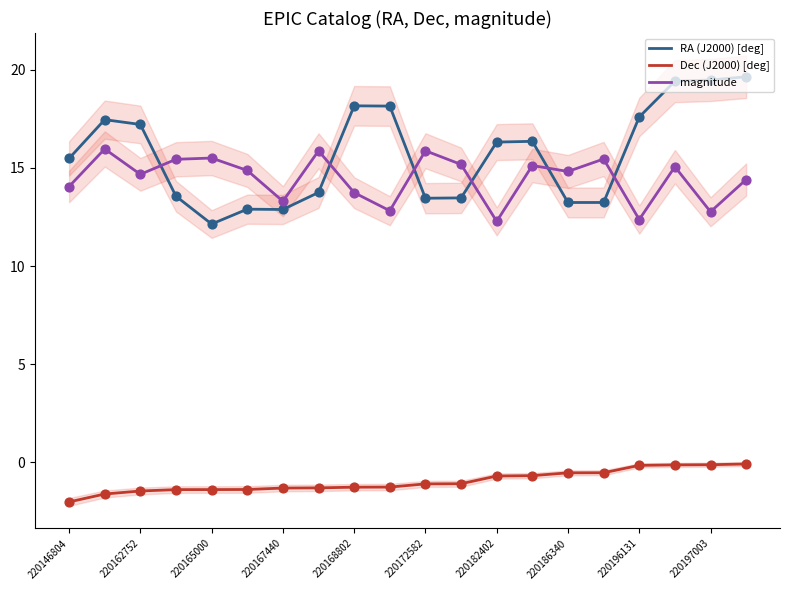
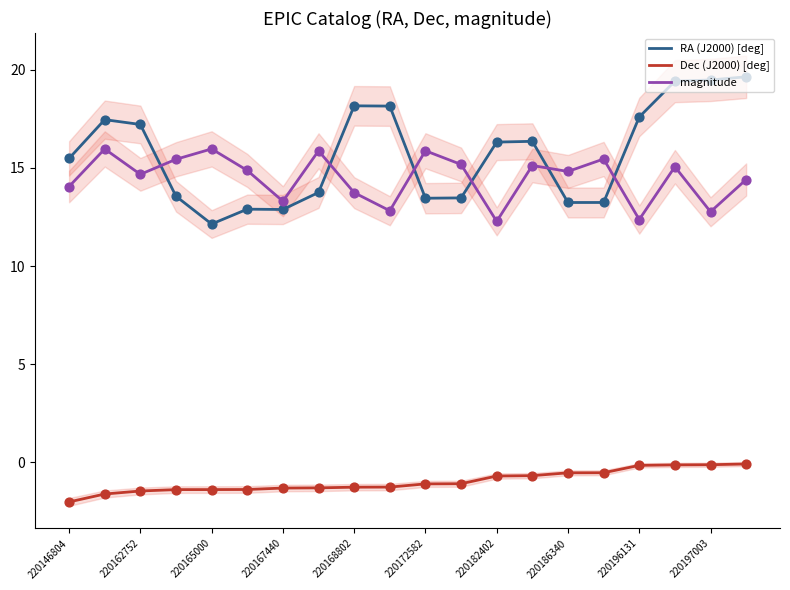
magnitude, 220165000: 15.5 -> 16.0
